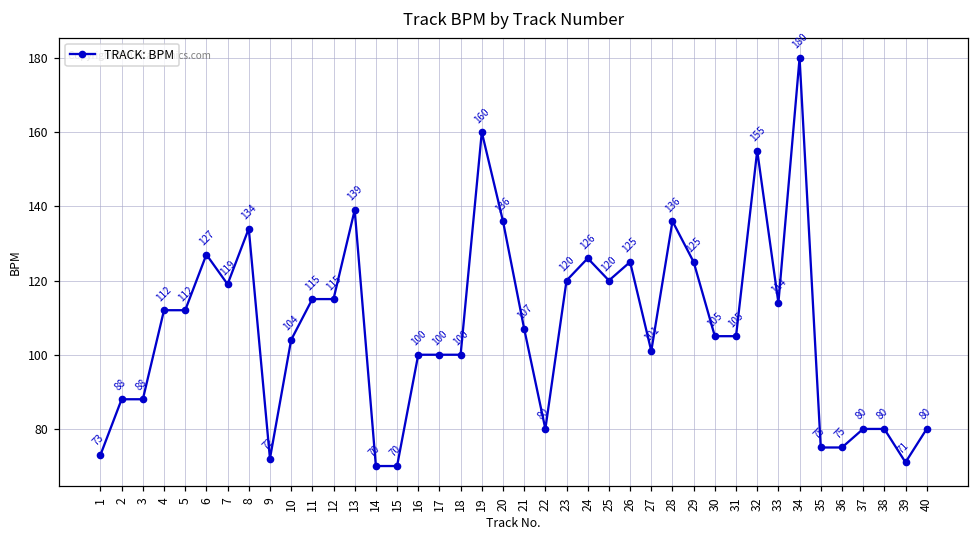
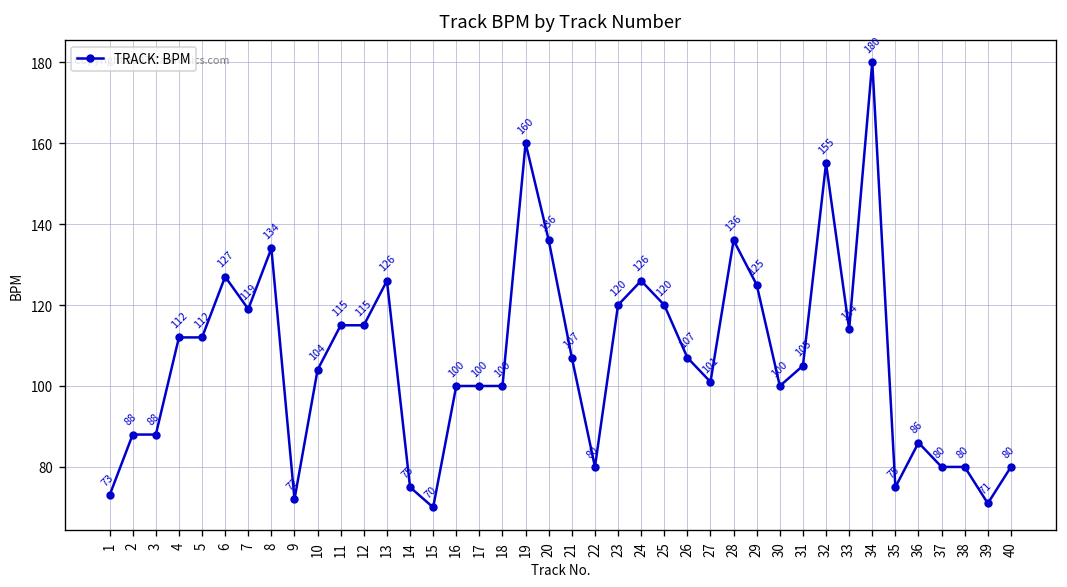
13: 139 -> 126
14: 70 -> 75
26: 125 -> 107
30: 105 -> 100
36: 75 -> 86
